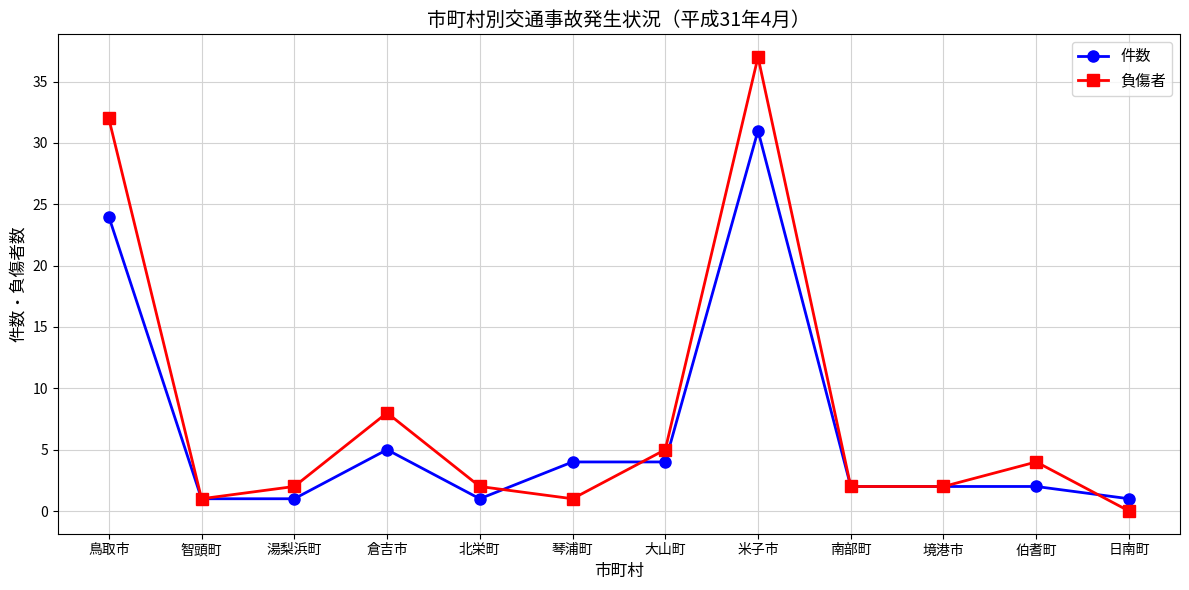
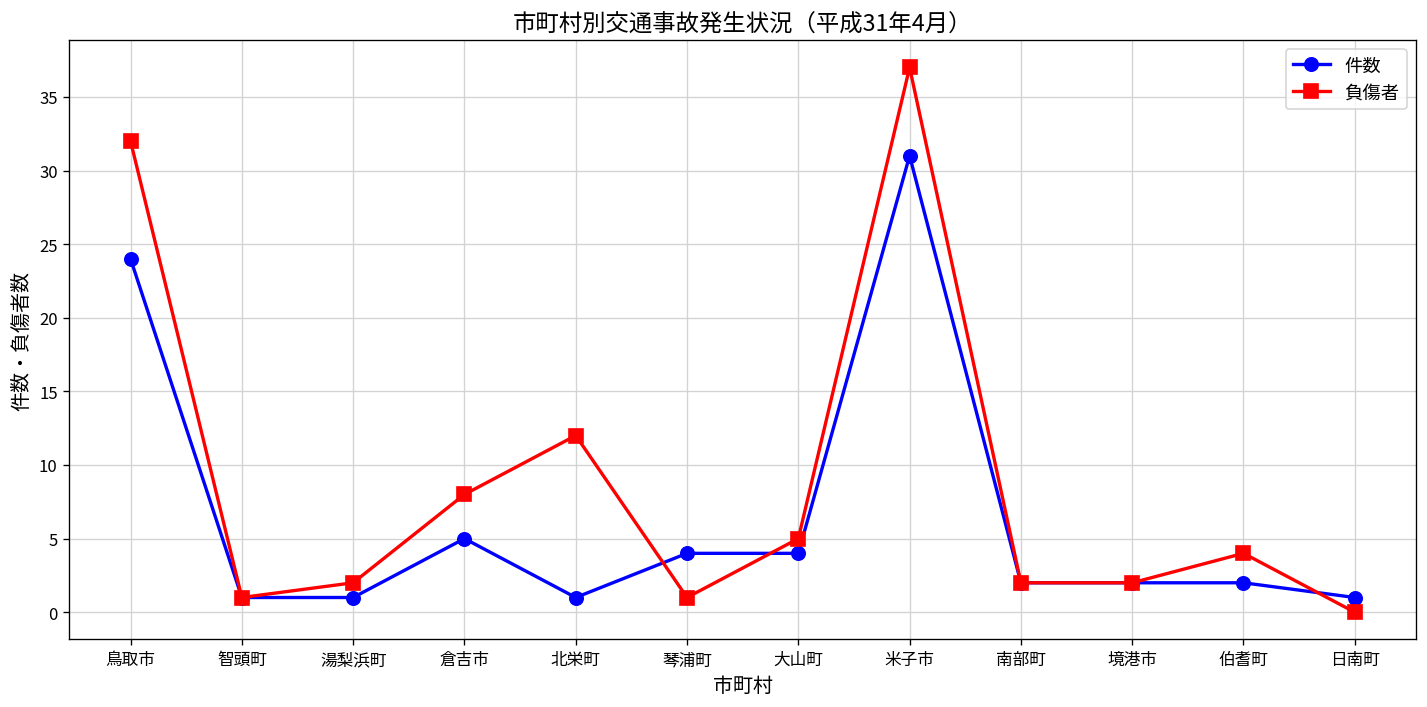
負傷者, 北栄町: 2 -> 12
